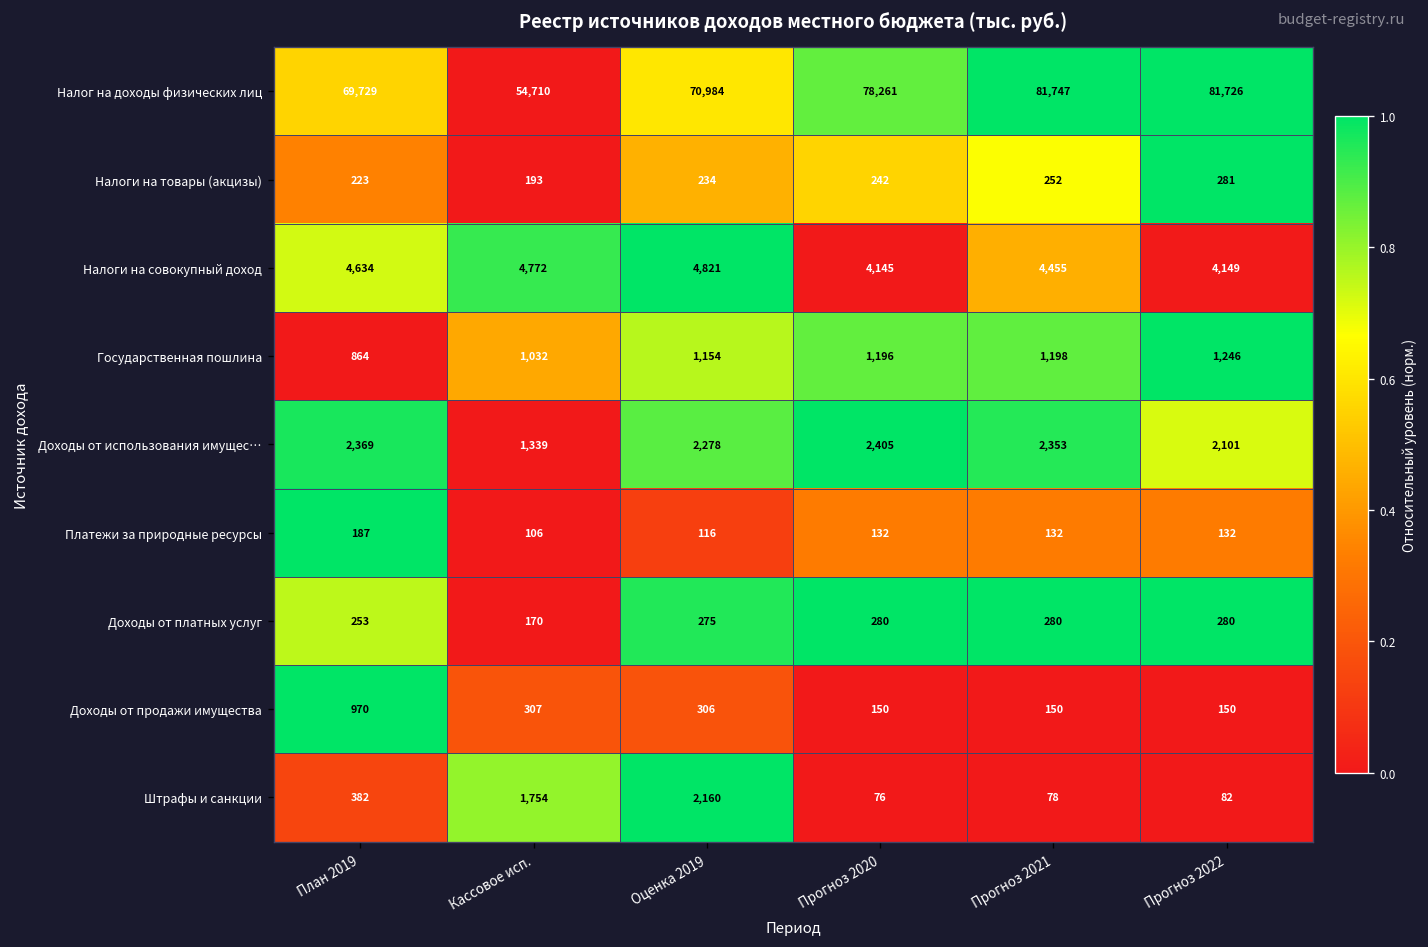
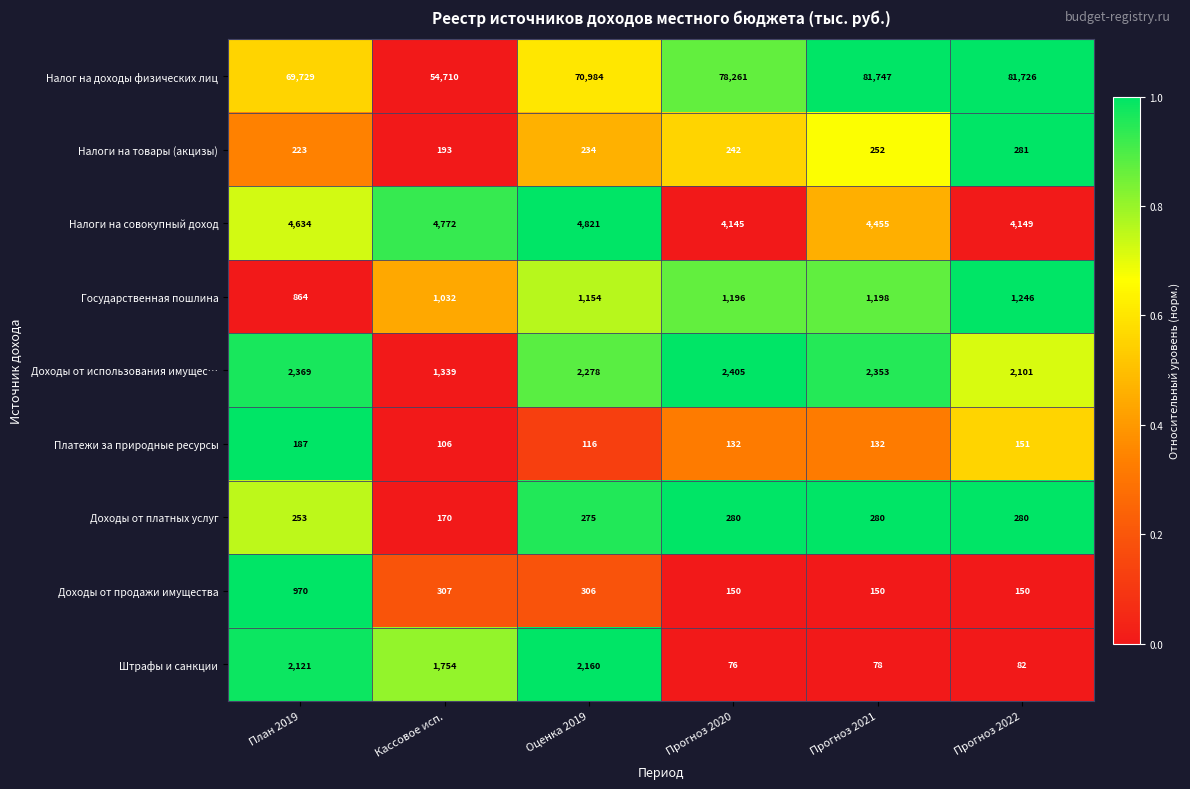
Платежи за природные ресурсы, Прогноз 2022: 132 -> 151
Штрафы и санкции, План 2019: 382 -> 2,121
